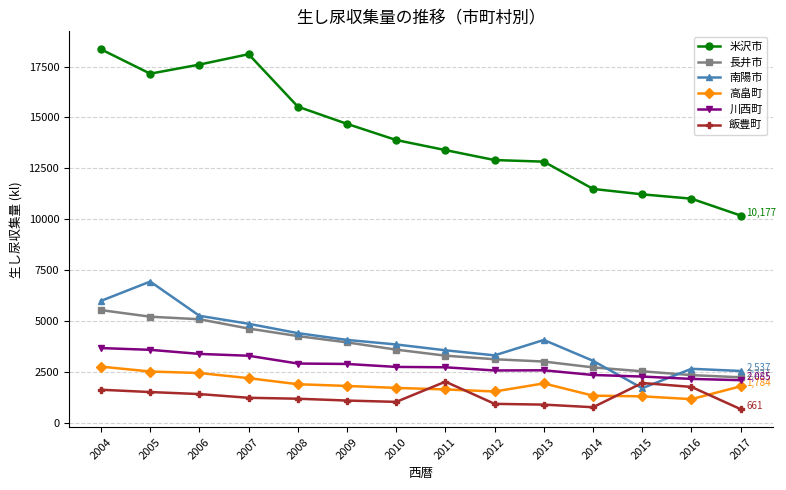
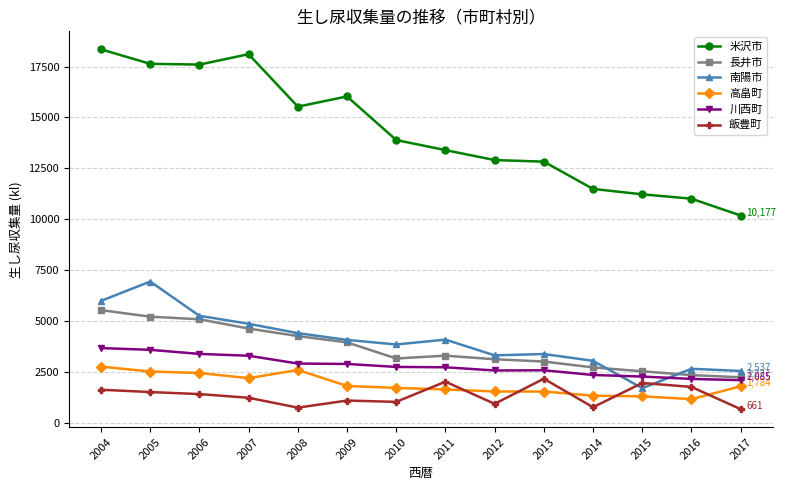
米沢市, 2005: 17100 -> 17600
高畠町, 2008: 1900 -> 2600
飯豊町, 2008: 1200 -> 700
米沢市, 2009: 14700 -> 16000
長井市, 2010: 3600 -> 3200
南陽市, 2011: 3600 -> 4100
南陽市, 2013: 4100 -> 3400
高畠町, 2013: 1900 -> 1500
飯豊町, 2013: 900 -> 2200
